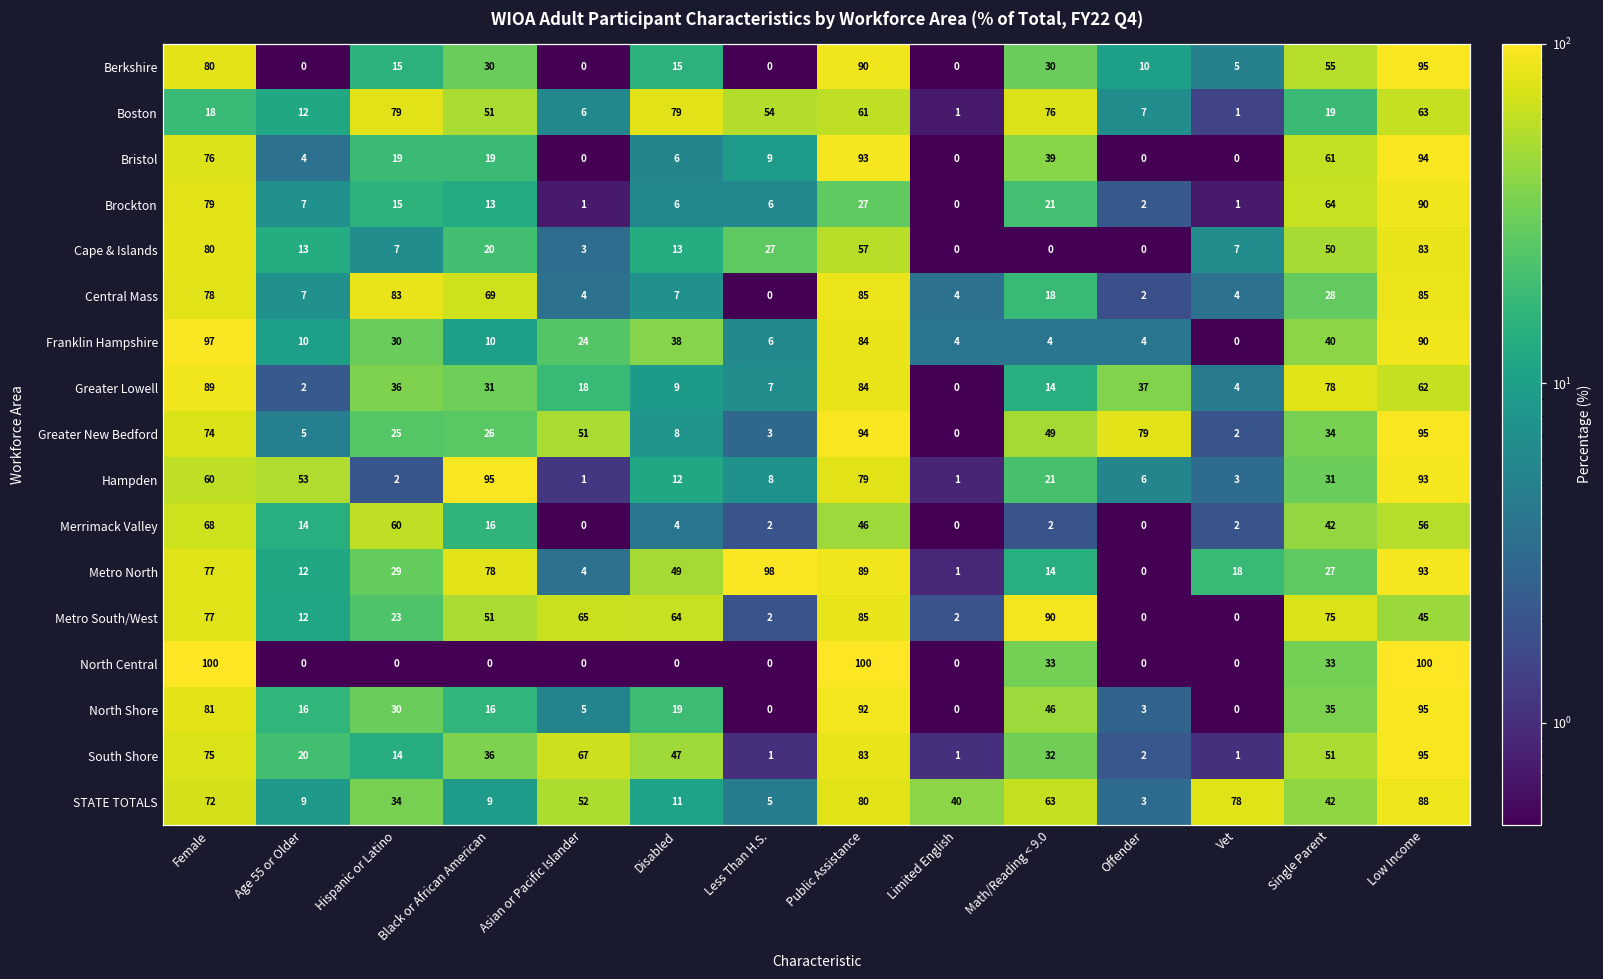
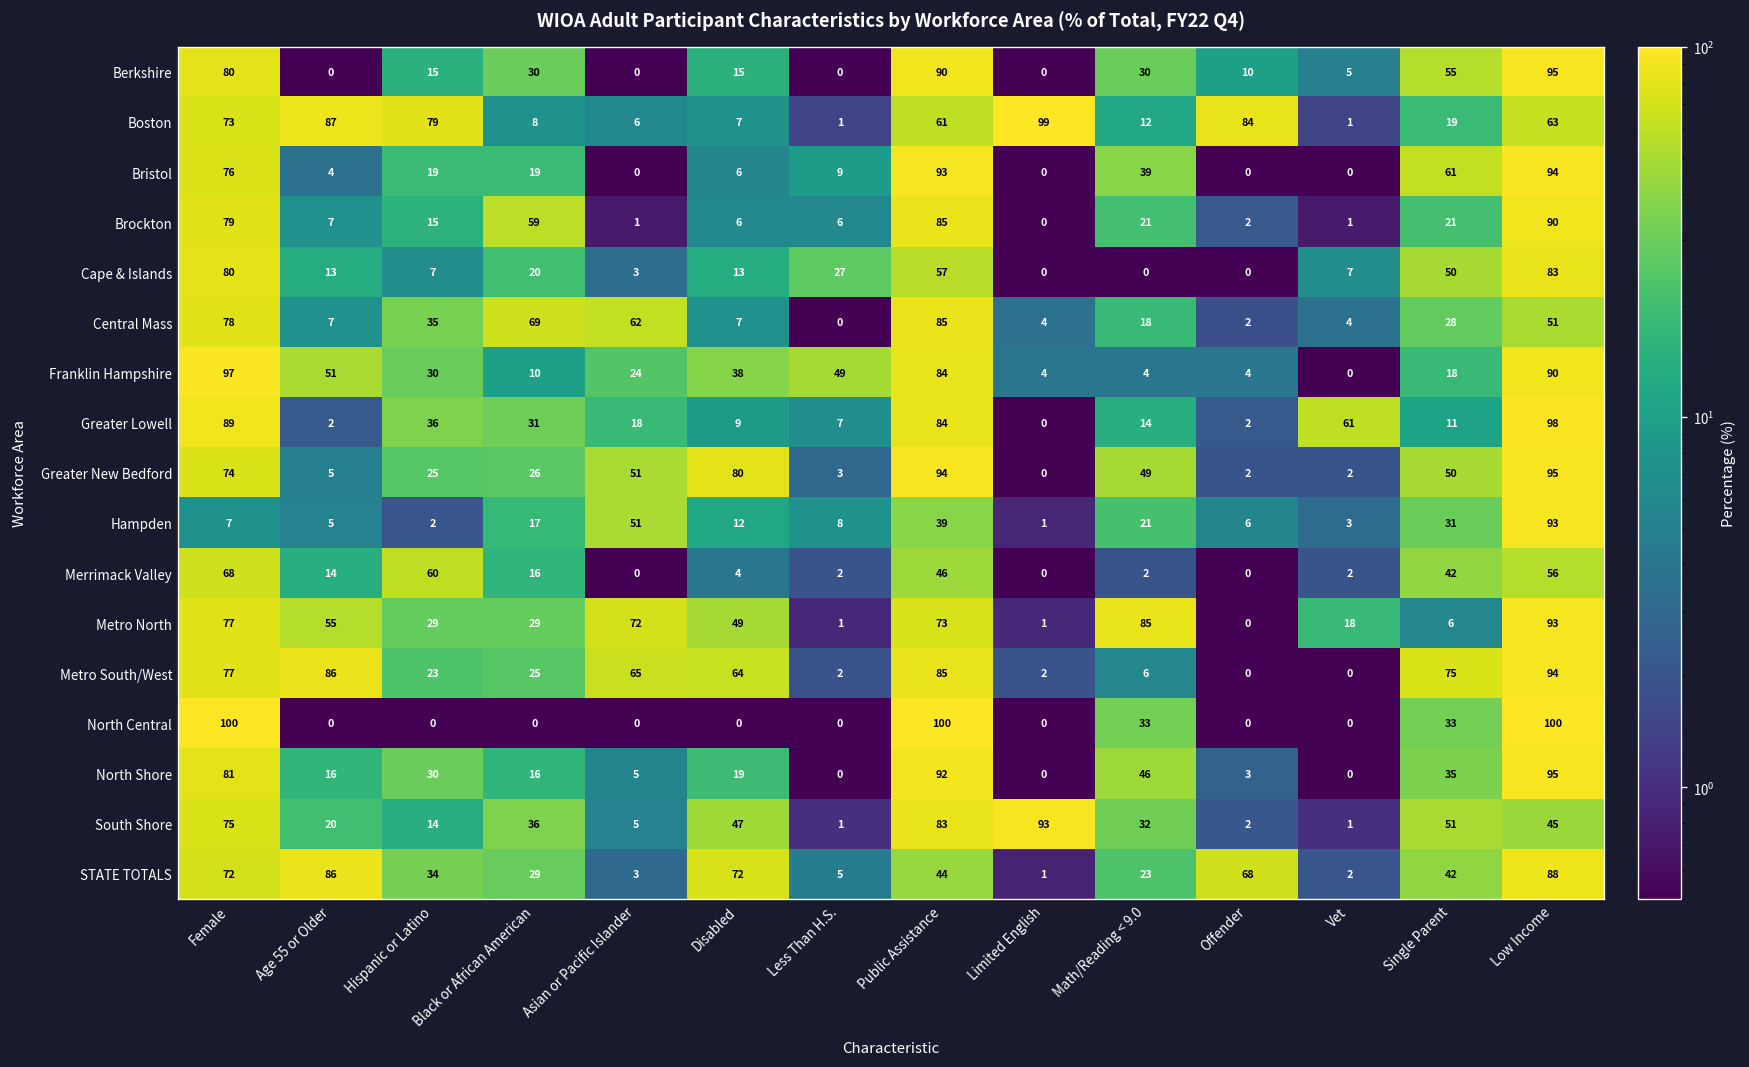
Boston, Female: 18 -> 73
Boston, Age 55 or Older: 12 -> 87
Boston, Black or African American: 51 -> 8
Boston, Disabled: 79 -> 7
Boston, Less Than H.S.: 54 -> 1
Boston, Limited English: 1 -> 99
Boston, Math/Reading < 9.0: 76 -> 12
Boston, Offender: 7 -> 84
Brockton, Black or African American: 13 -> 59
Brockton, Public Assistance: 27 -> 85
Brockton, Single Parent: 64 -> 21
Central Mass, Hispanic or Latino: 83 -> 35
Central Mass, Asian or Pacific Islander: 4 -> 62
Central Mass, Low Income: 85 -> 51
Franklin Hampshire, Age 55 or Older: 10 -> 51
Franklin Hampshire, Less Than H.S.: 6 -> 49
Franklin Hampshire, Single Parent: 40 -> 18
Greater Lowell, Offender: 37 -> 2
Greater Lowell, Vet: 4 -> 61
Greater Lowell, Single Parent: 78 -> 11
Greater Lowell, Low Income: 62 -> 98
Greater New Bedford, Disabled: 8 -> 80
Greater New Bedford, Offender: 79 -> 2
Greater New Bedford, Single Parent: 34 -> 50
Hampden, Female: 60 -> 7
Hampden, Age 55 or Older: 53 -> 5
Hampden, Black or African American: 95 -> 17
Hampden, Asian or Pacific Islander: 1 -> 51
Hampden, Public Assistance: 79 -> 39
Metro North, Age 55 or Older: 12 -> 55
Metro North, Black or African American: 78 -> 29
Metro North, Asian or Pacific Islander: 4 -> 72
Metro North, Less Than H.S.: 98 -> 1
Metro North, Public Assistance: 89 -> 73
Metro North, Math/Reading < 9.0: 14 -> 85
Metro North, Single Parent: 27 -> 6
Metro South/West, Age 55 or Older: 12 -> 86
Metro South/West, Black or African American: 51 -> 25
Metro South/West, Math/Reading < 9.0: 90 -> 6
Metro South/West, Low Income: 45 -> 94
South Shore, Asian or Pacific Islander: 67 -> 5
South Shore, Limited English: 1 -> 93
South Shore, Low Income: 95 -> 45
STATE TOTALS, Age 55 or Older: 9 -> 86
STATE TOTALS, Black or African American: 9 -> 29
STATE TOTALS, Asian or Pacific Islander: 52 -> 3
STATE TOTALS, Disabled: 11 -> 72
STATE TOTALS, Public Assistance: 80 -> 44
STATE TOTALS, Limited English: 40 -> 1
STATE TOTALS, Math/Reading < 9.0: 63 -> 23
STATE TOTALS, Offender: 3 -> 68
STATE TOTALS, Vet: 78 -> 2
